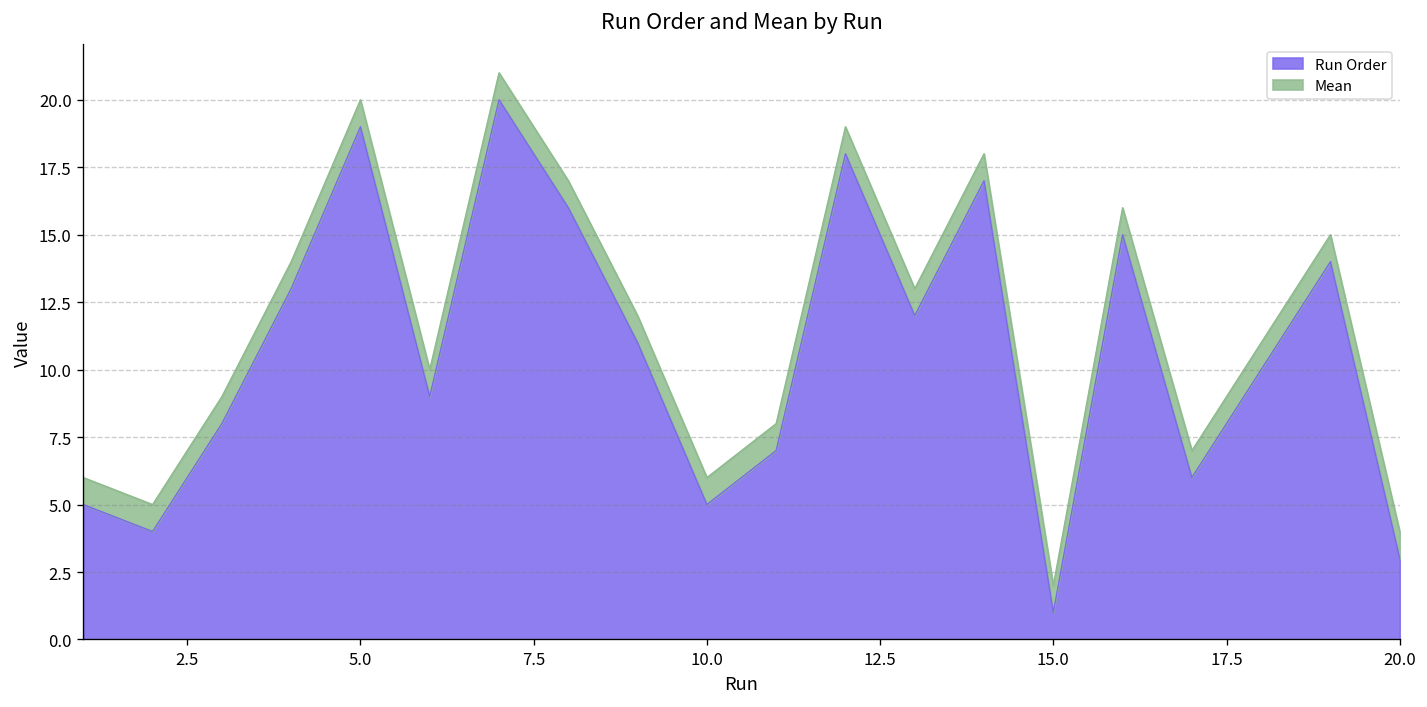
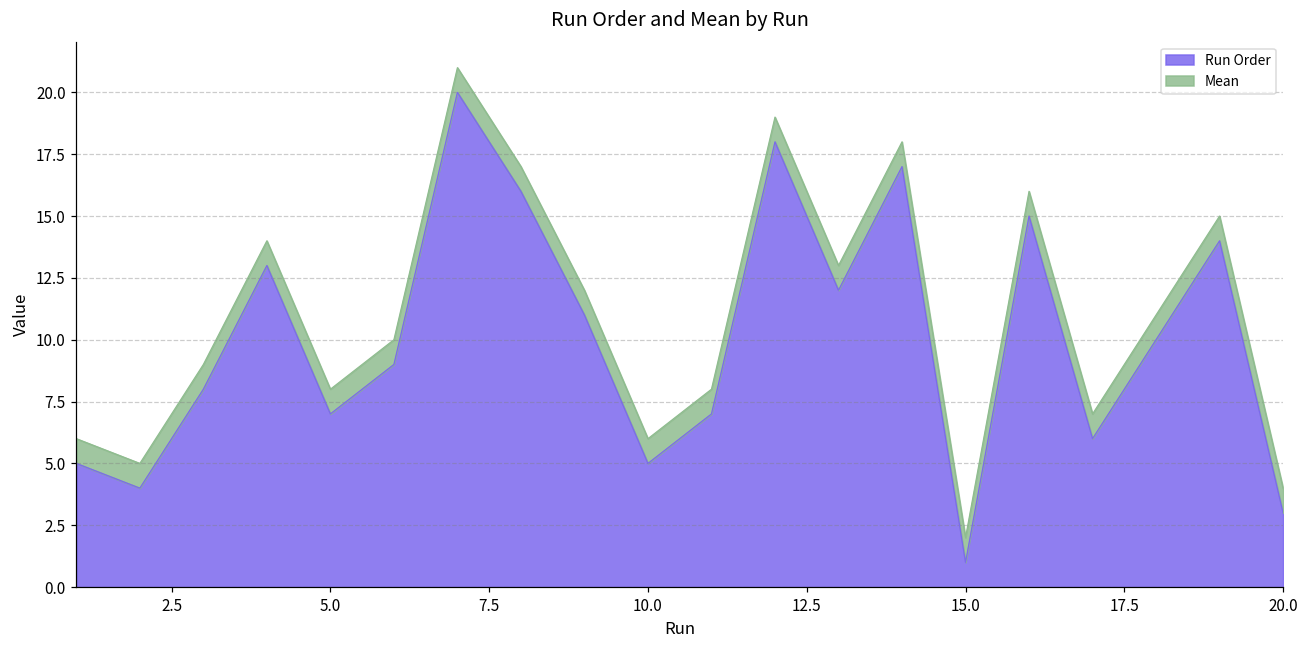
Run Order, 5.0: 19 -> 7
